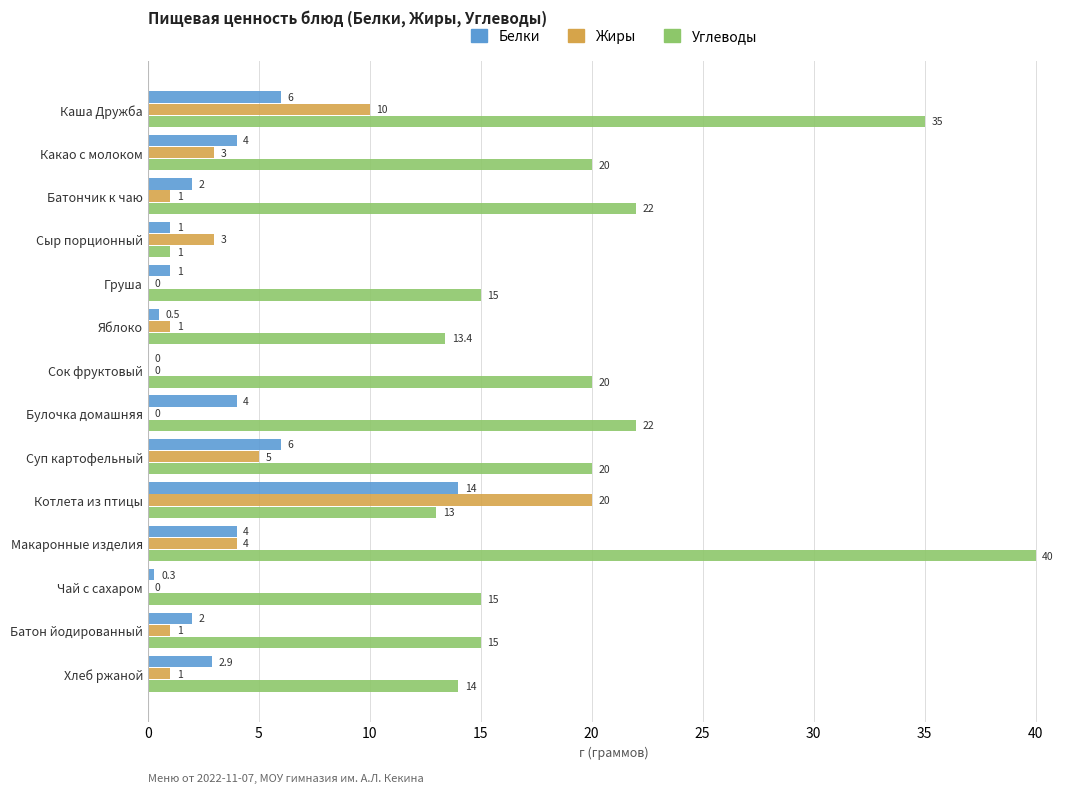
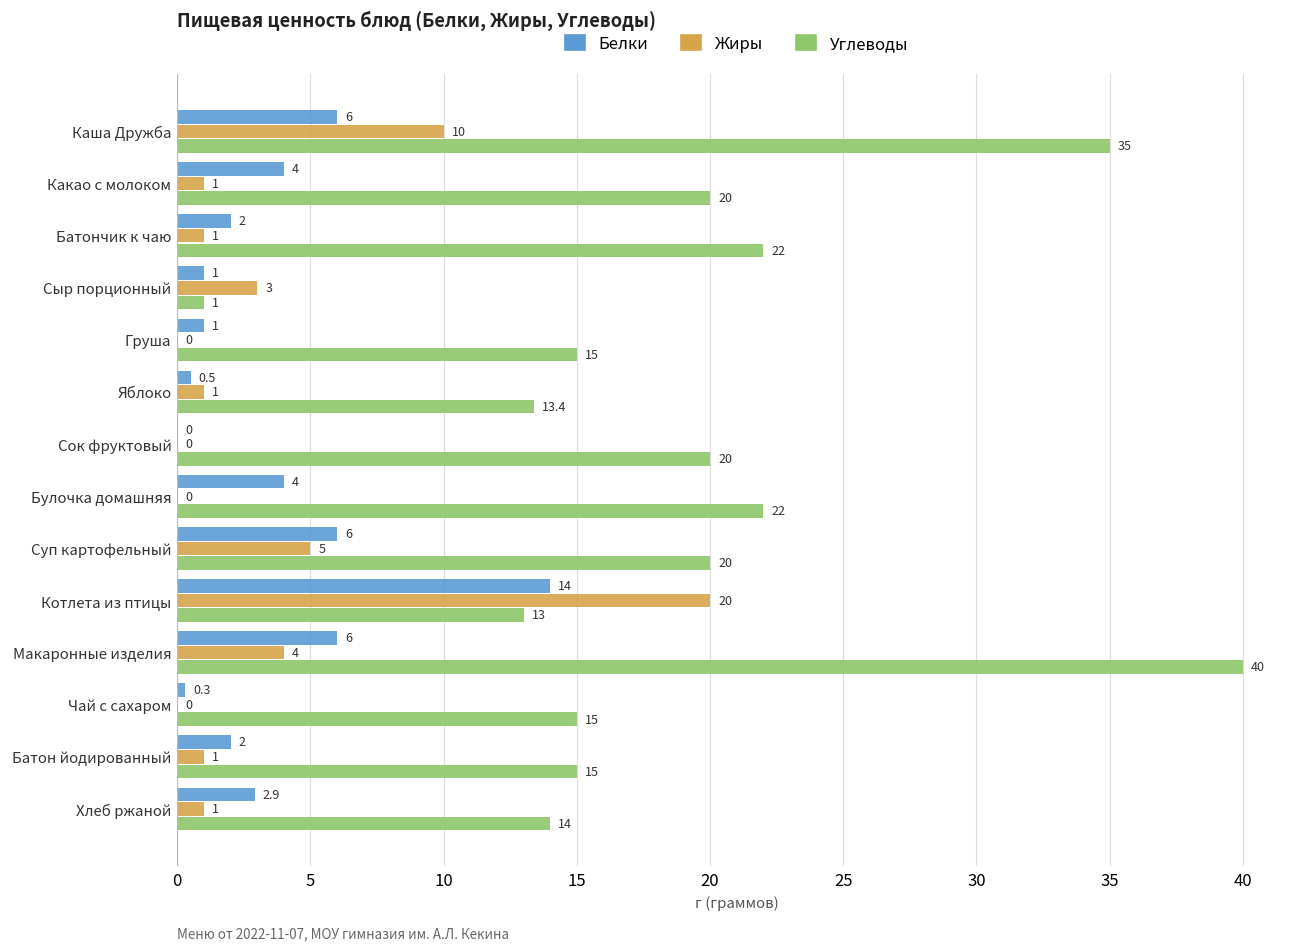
Жиры, Какао с молоком: 3 -> 1
Белки, Макаронные изделия: 4 -> 6
